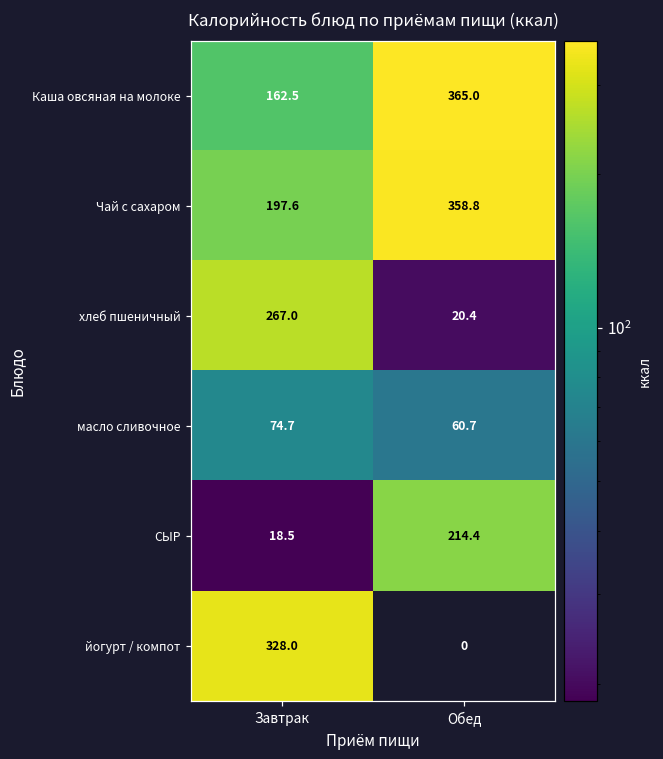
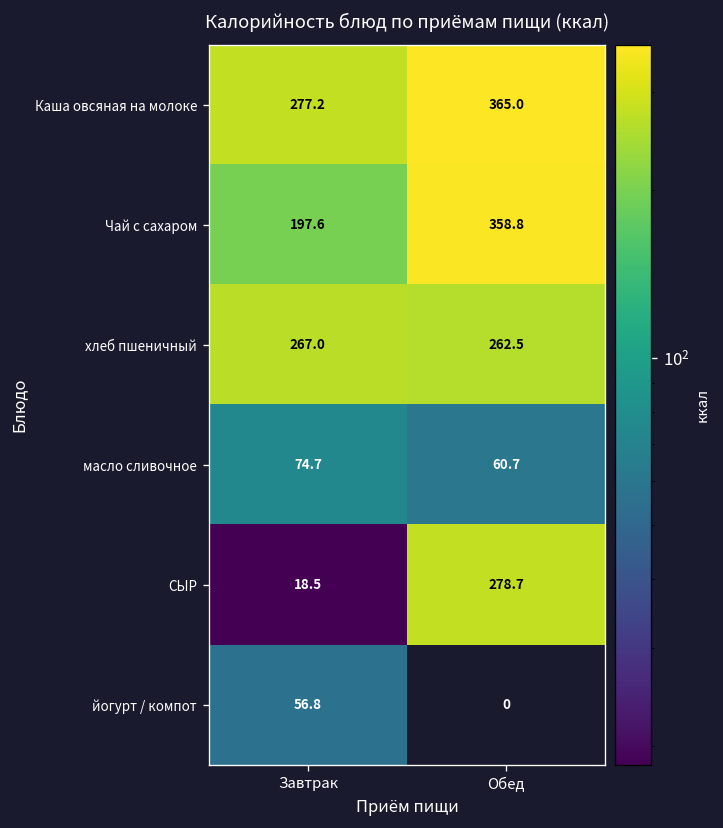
Каша овсяная на молоке, Завтрак: 162.5 -> 277.2
хлеб пшеничный, Обед: 20.4 -> 262.5
СЫР, Обед: 214.4 -> 278.7
йогурт / компот, Завтрак: 328.0 -> 56.8
